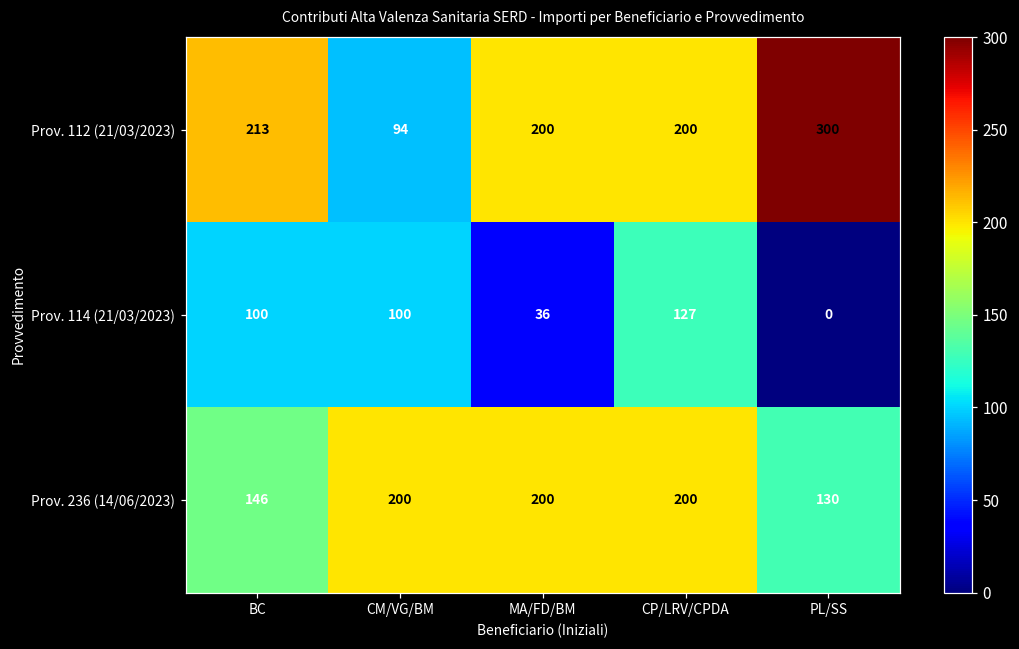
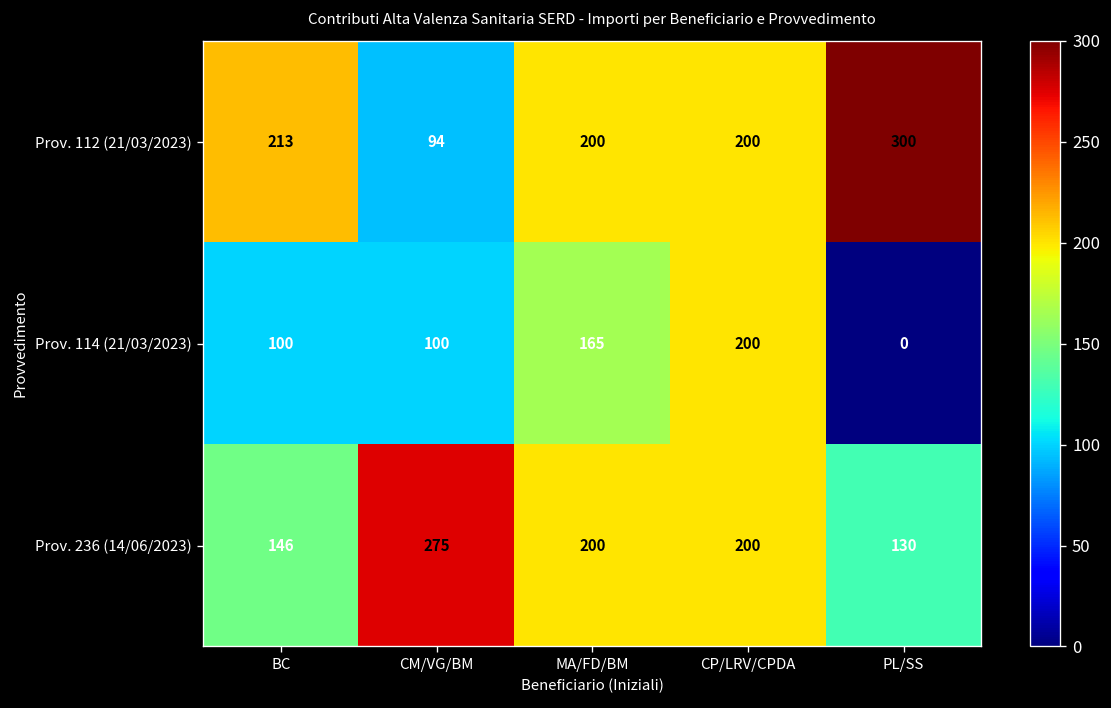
Prov. 114 (21/03/2023), MA/FD/BM: 36 -> 165
Prov. 114 (21/03/2023), CP/LRV/CPDA: 127 -> 200
Prov. 236 (14/06/2023), CM/VG/BM: 200 -> 275
